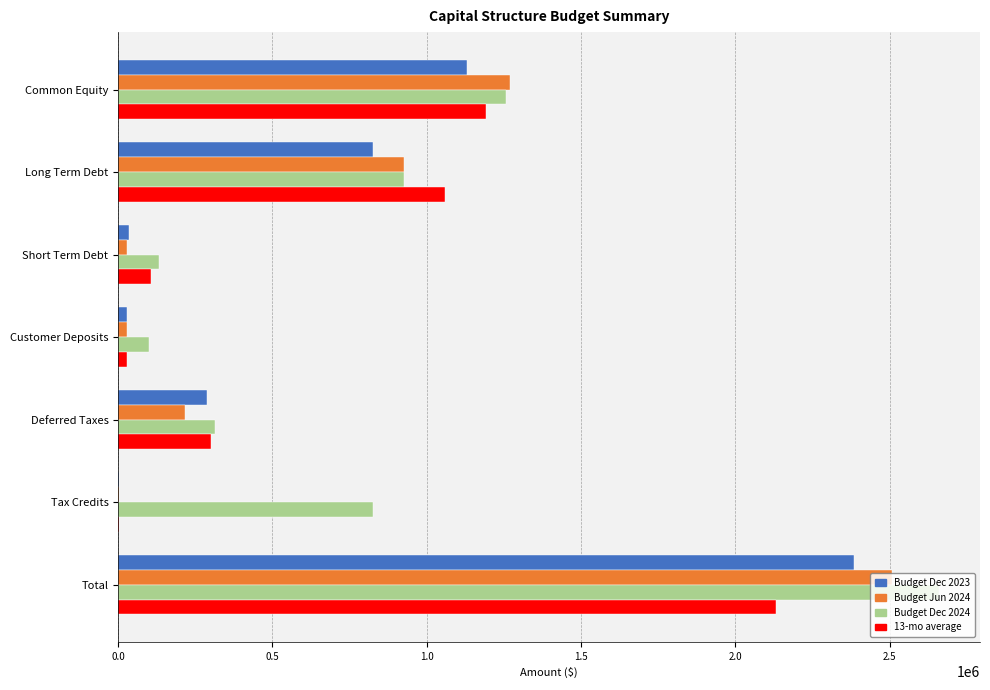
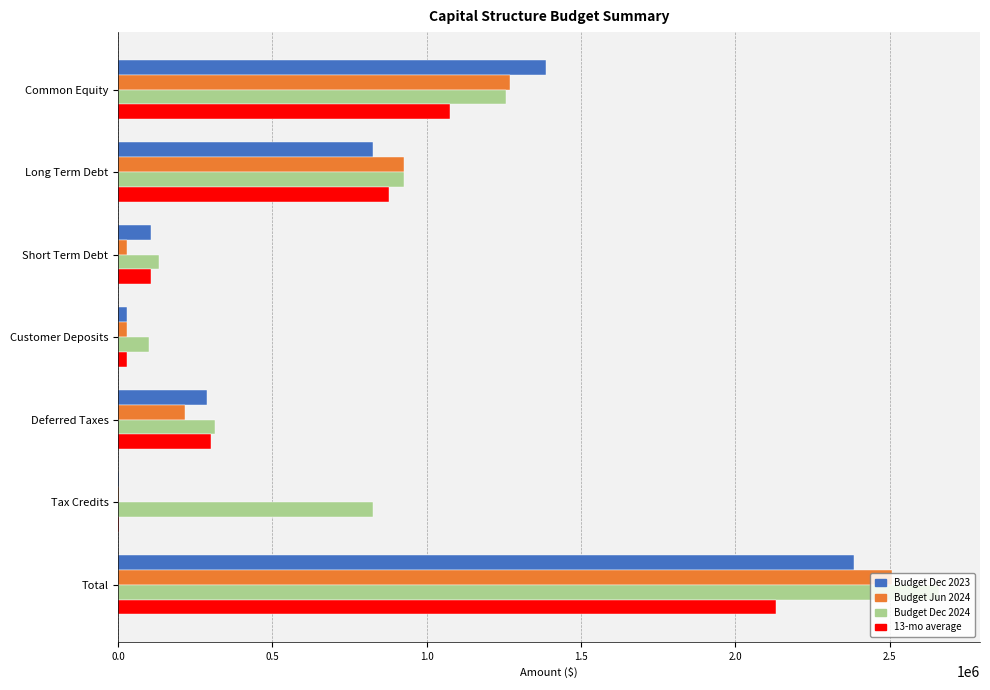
Budget Dec 2023, Common Equity: 1130000 -> 1390000
13-mo average, Common Equity: 1190000 -> 1080000
13-mo average, Long Term Debt: 1060000 -> 880000
Budget Dec 2023, Short Term Debt: 30000 -> 110000
